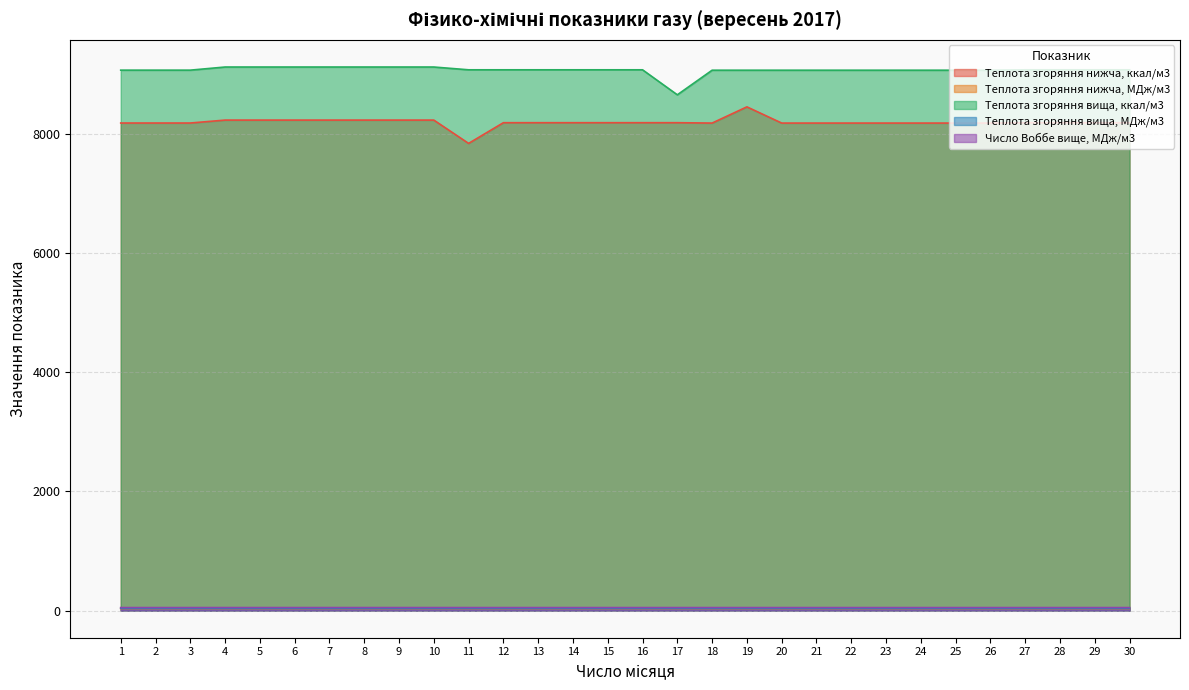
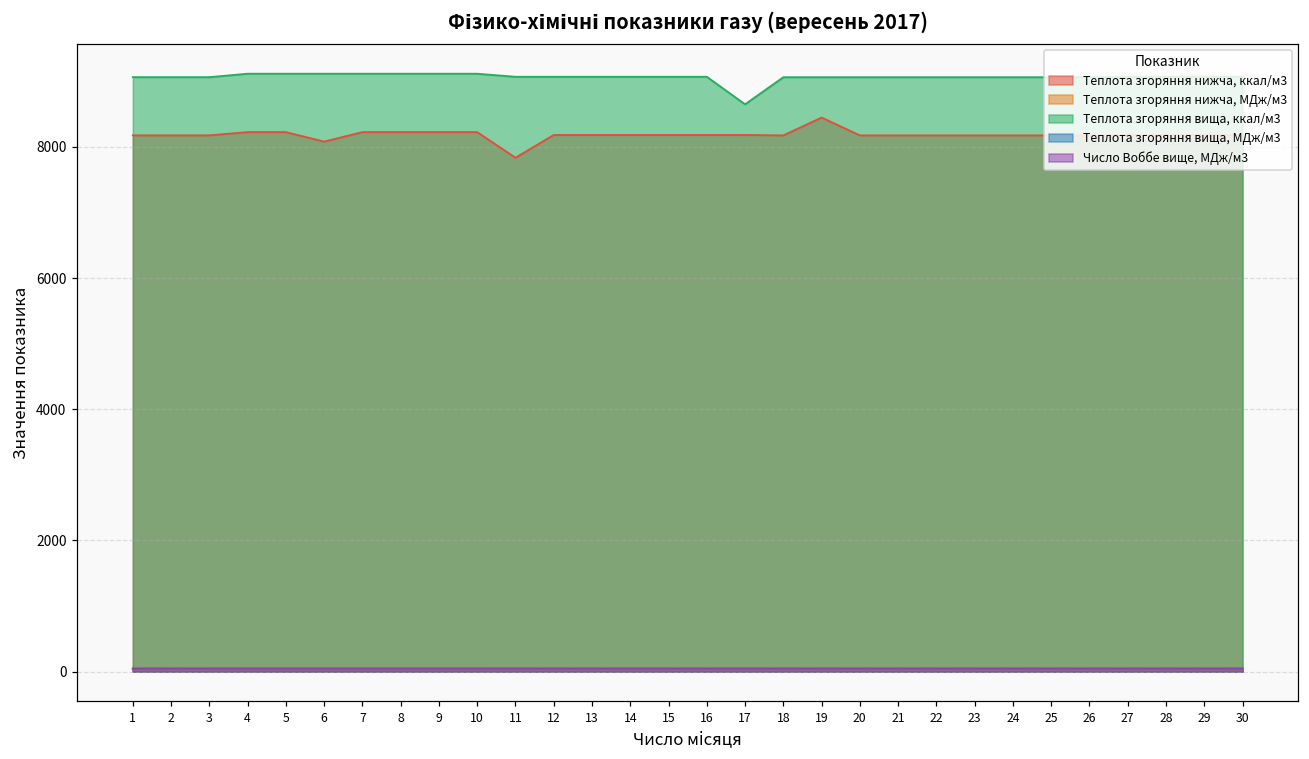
Теплота згоряння нижча, ккал/м3, 6: 8200 -> 8100
